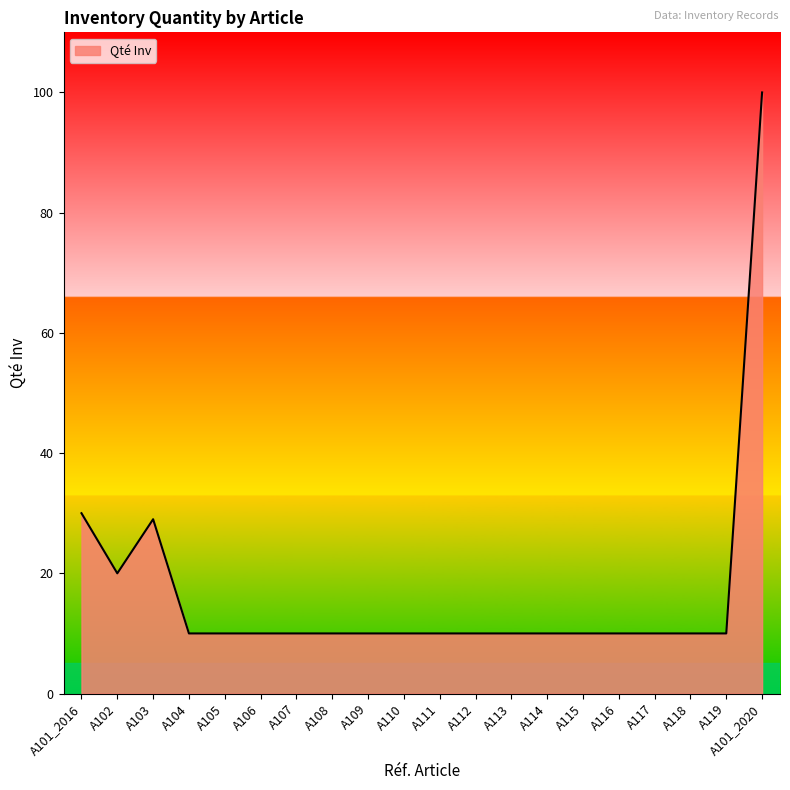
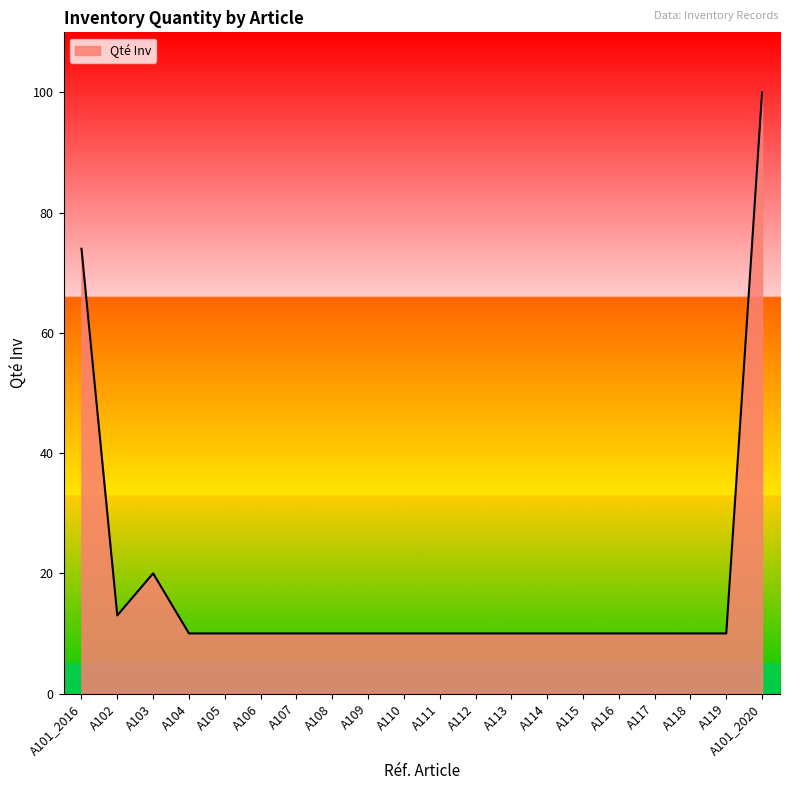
A101_2016: 30 -> 74
A102: 20 -> 13
A103: 29 -> 20
